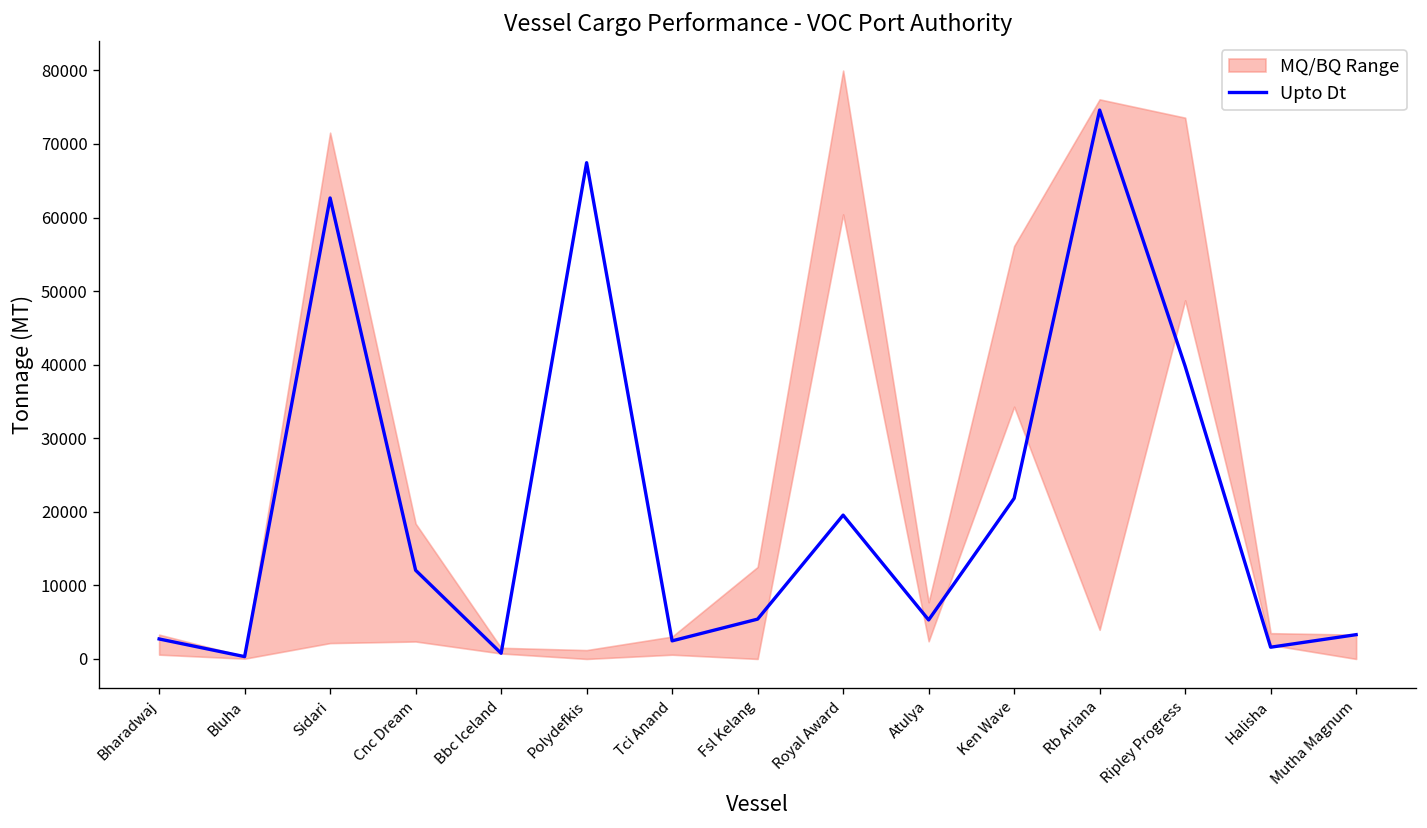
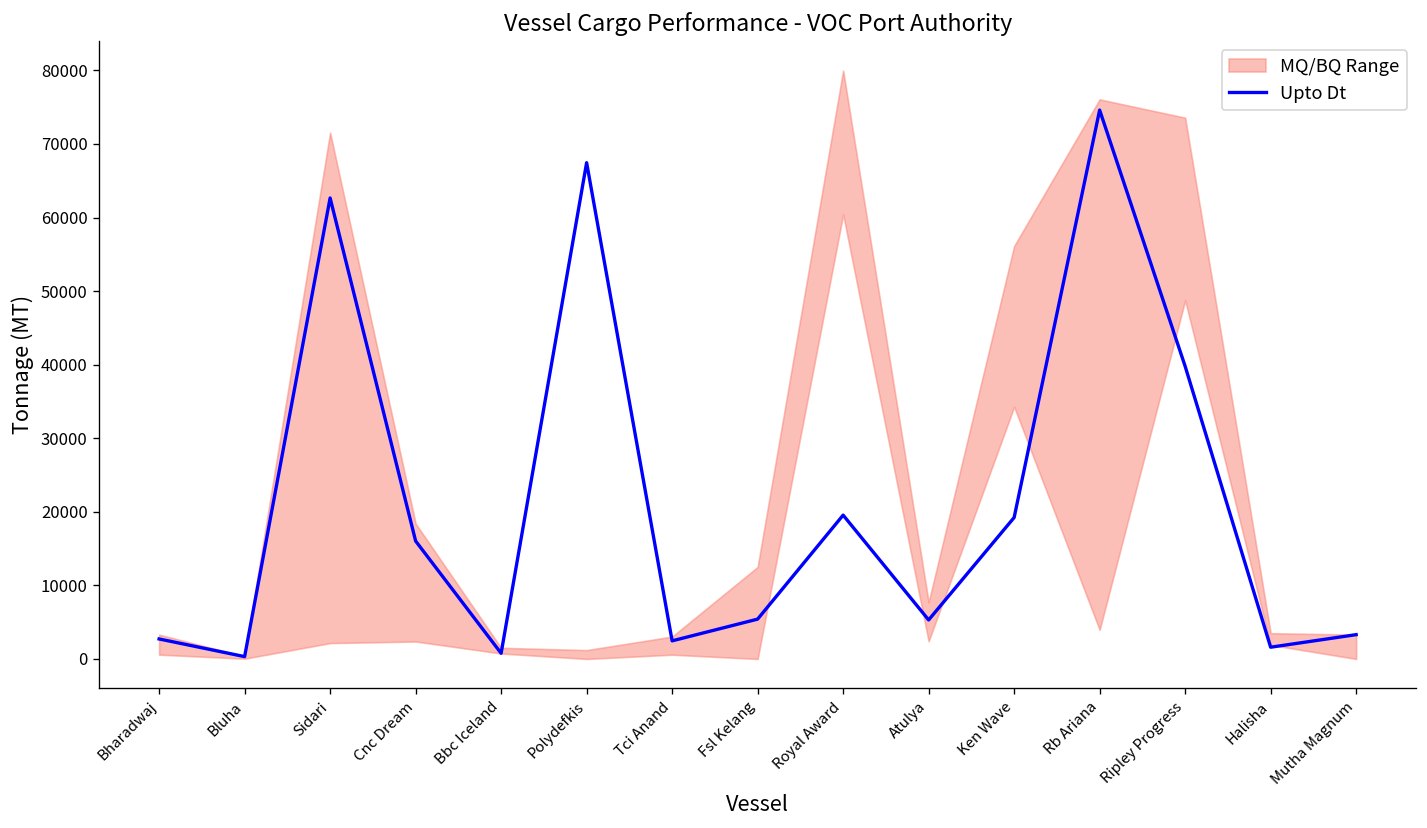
Upto Dt, Cnc Dream: 12000 -> 16000
Upto Dt, Ken Wave: 22000 -> 19000
